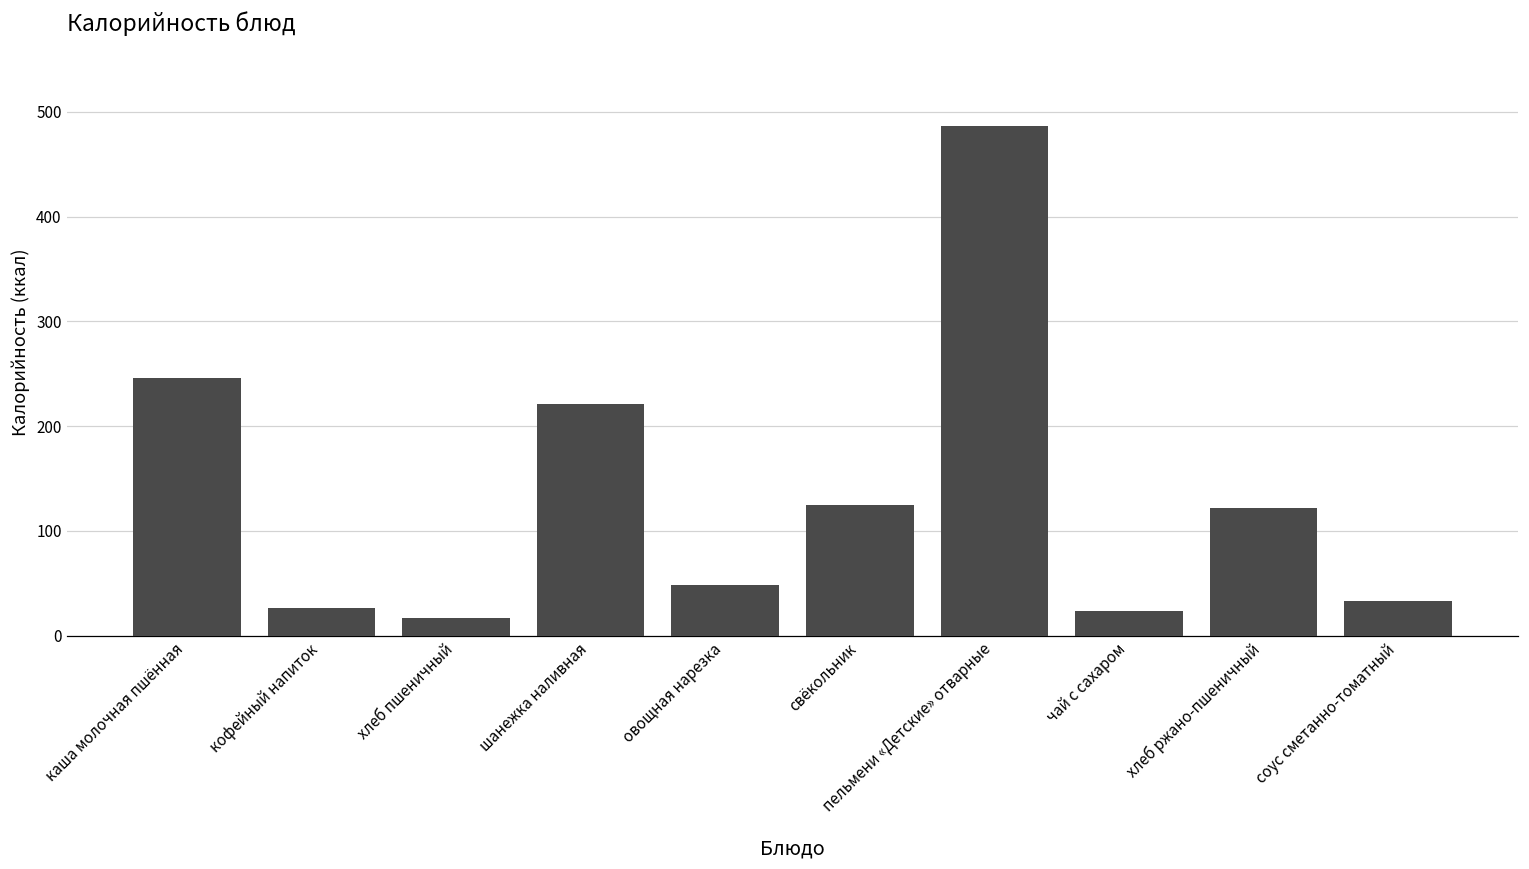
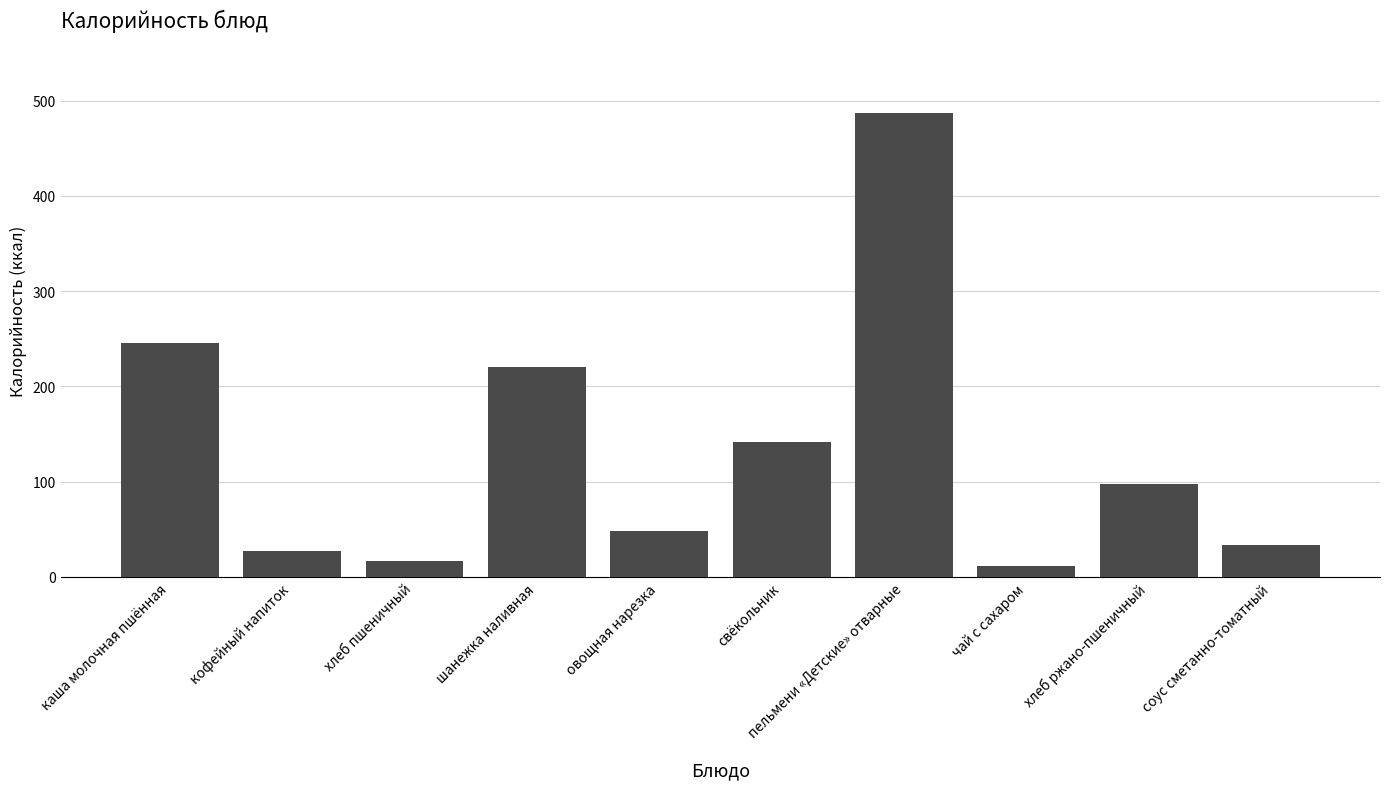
свёкольник: 120 -> 140
чай с сахаром: 20 -> 10
хлеб ржано-пшеничный: 120 -> 100
